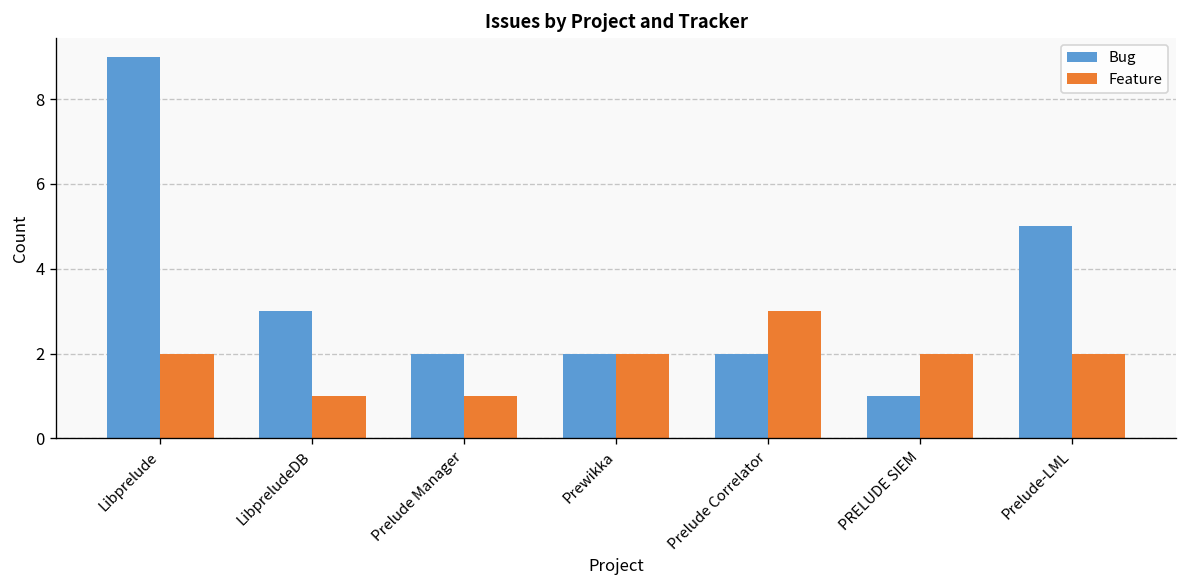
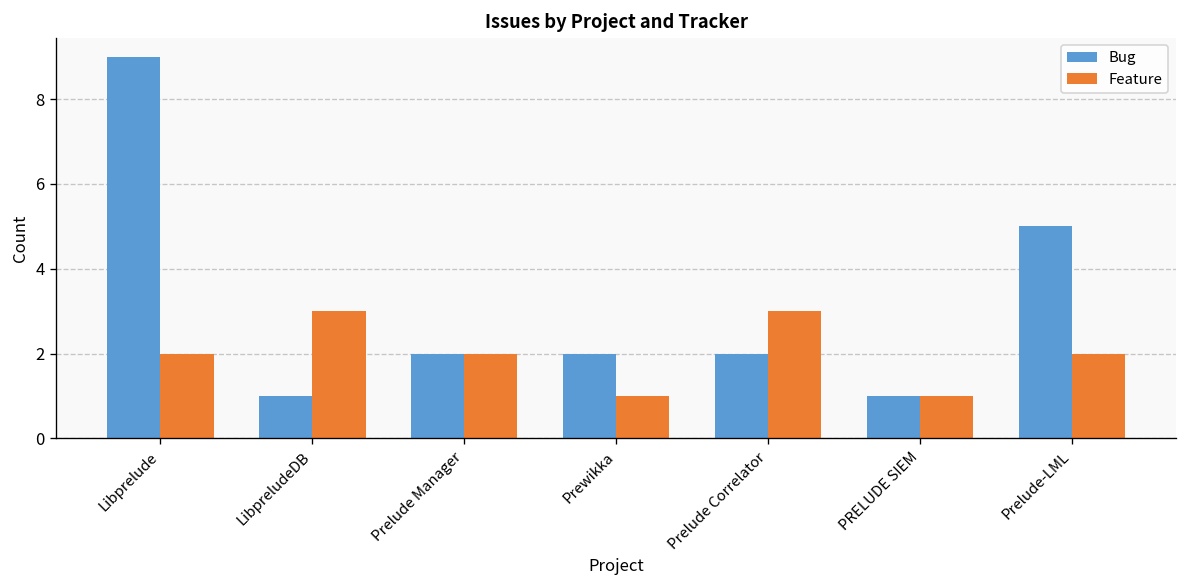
Bug, LibpreludeDB: 3 -> 1
Feature, LibpreludeDB: 1 -> 3
Feature, Prelude Manager: 1 -> 2
Feature, Prewikka: 2 -> 1
Feature, PRELUDE SIEM: 2 -> 1
